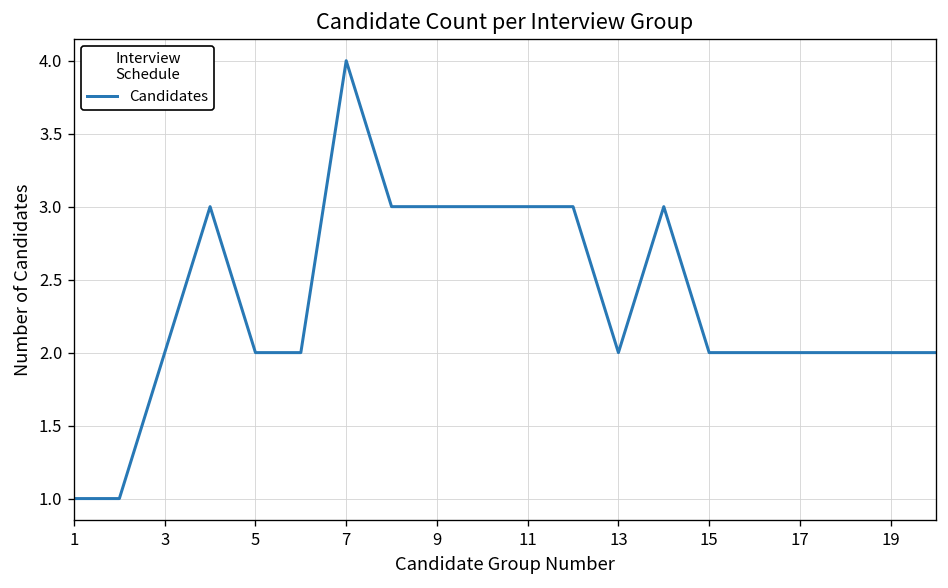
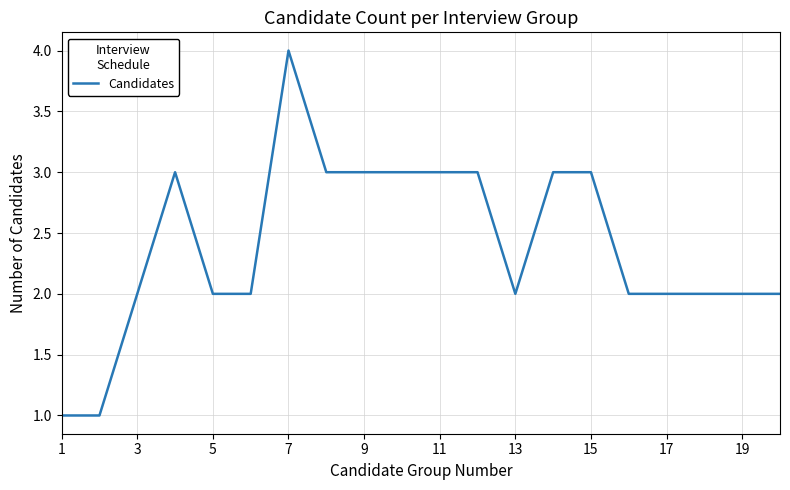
15: 2 -> 3
